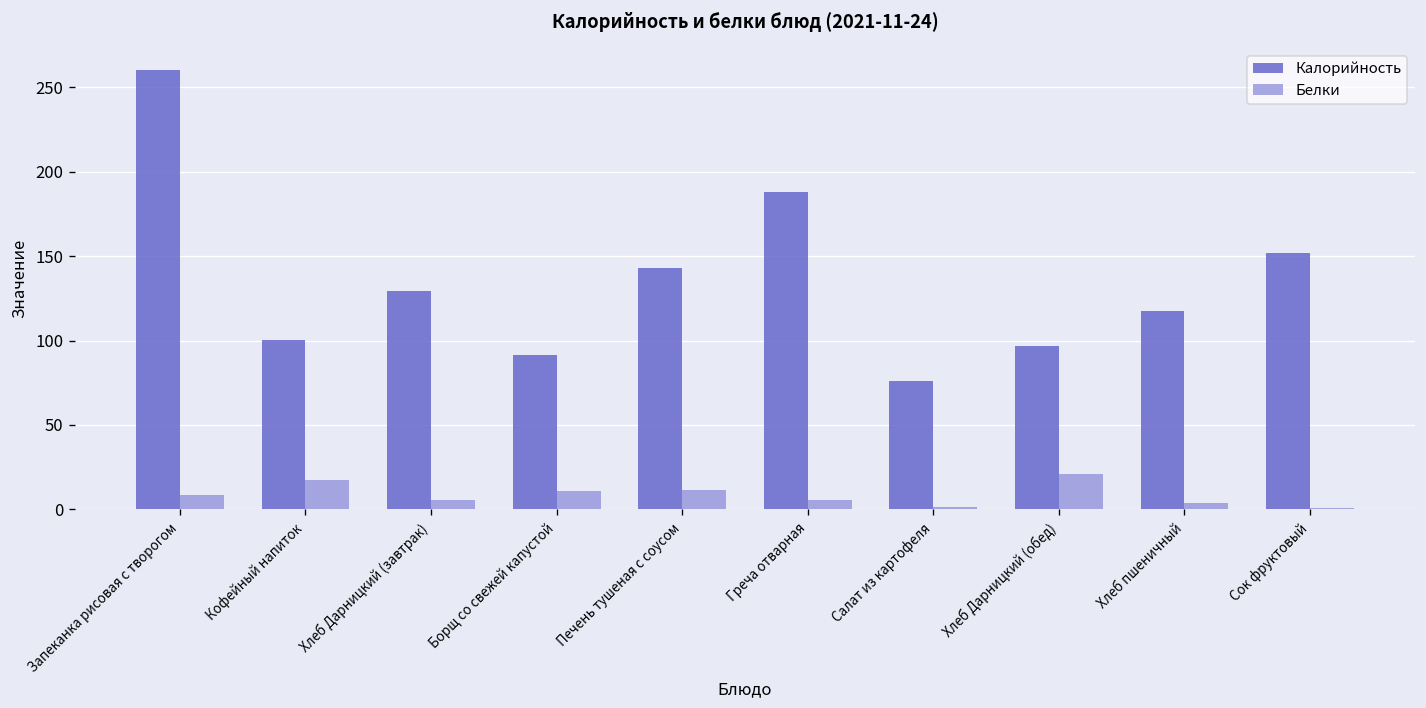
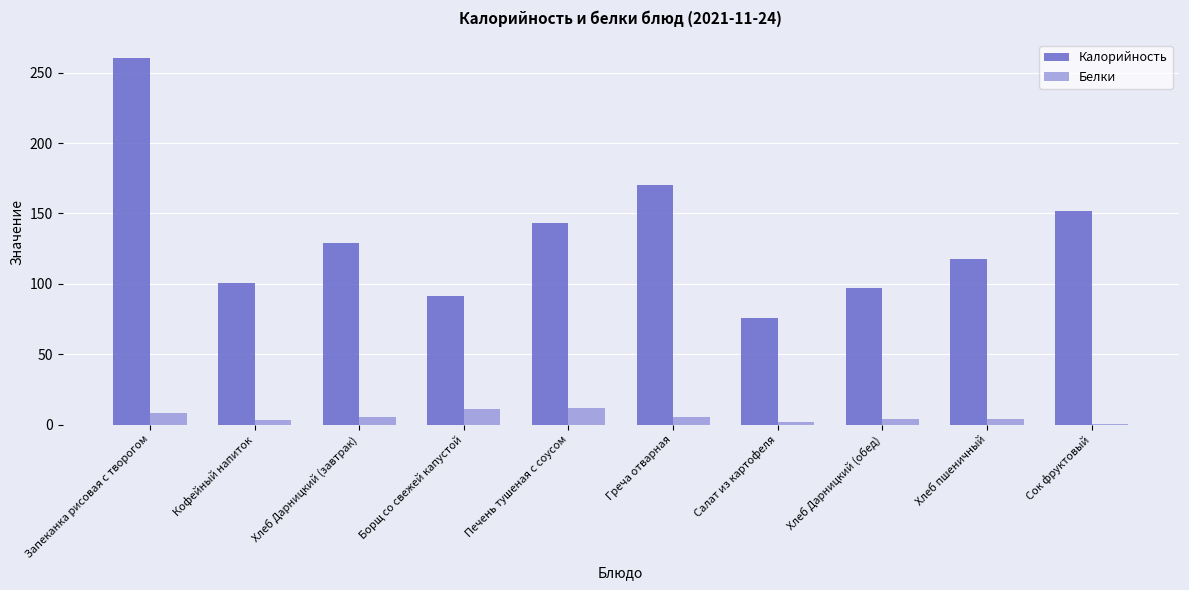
Белки, Кофейный напиток: 18 -> 3
Калорийность, Греча отварная: 188 -> 170
Белки, Хлеб Дарницкий (обед): 21 -> 4
